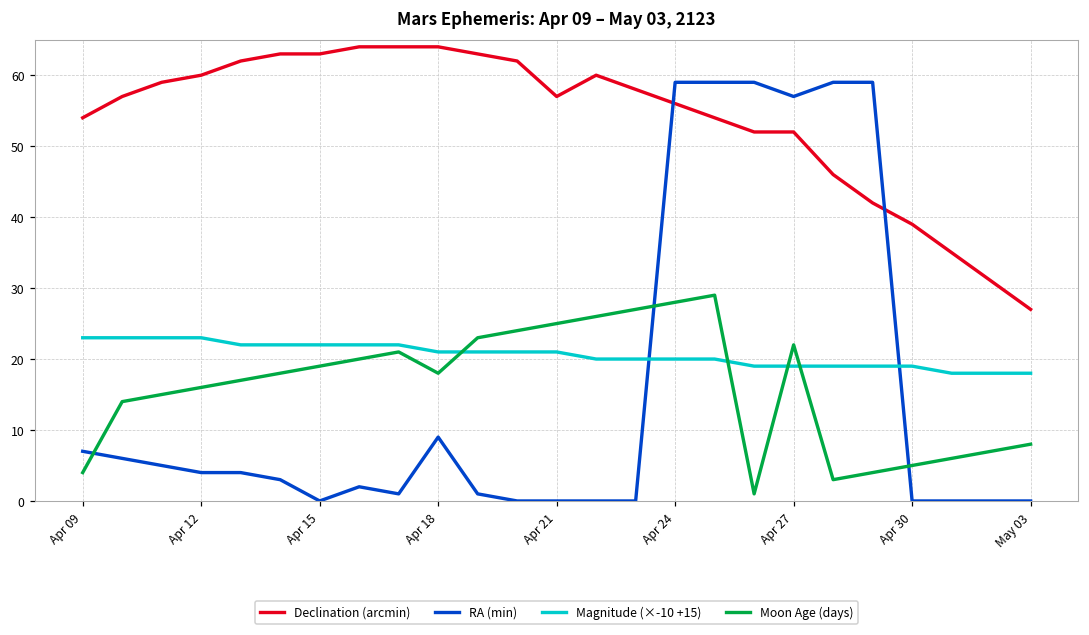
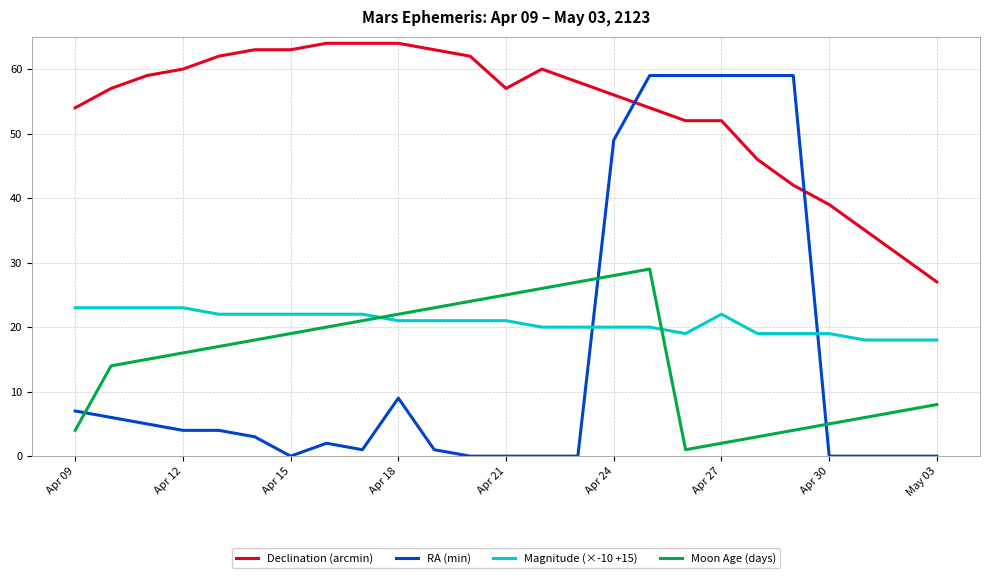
Moon Age (days), Apr 18: 18 -> 22
RA (min), Apr 24: 59 -> 49
RA (min), Apr 27: 57 -> 59
Magnitude (×-10 +15), Apr 27: 19 -> 22
Moon Age (days), Apr 27: 22 -> 2
